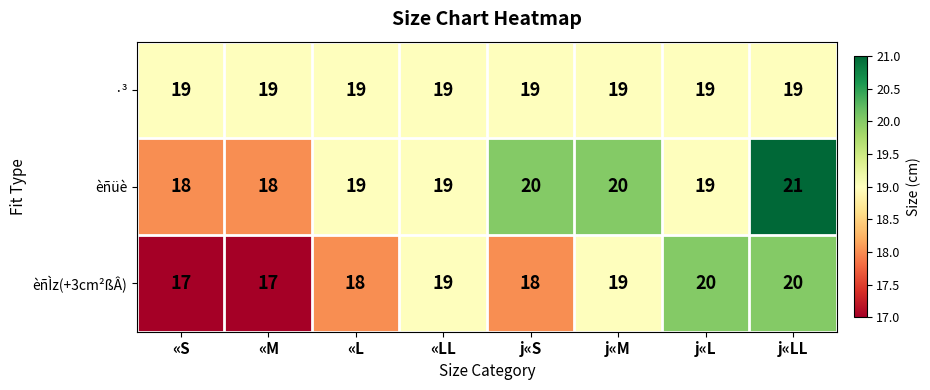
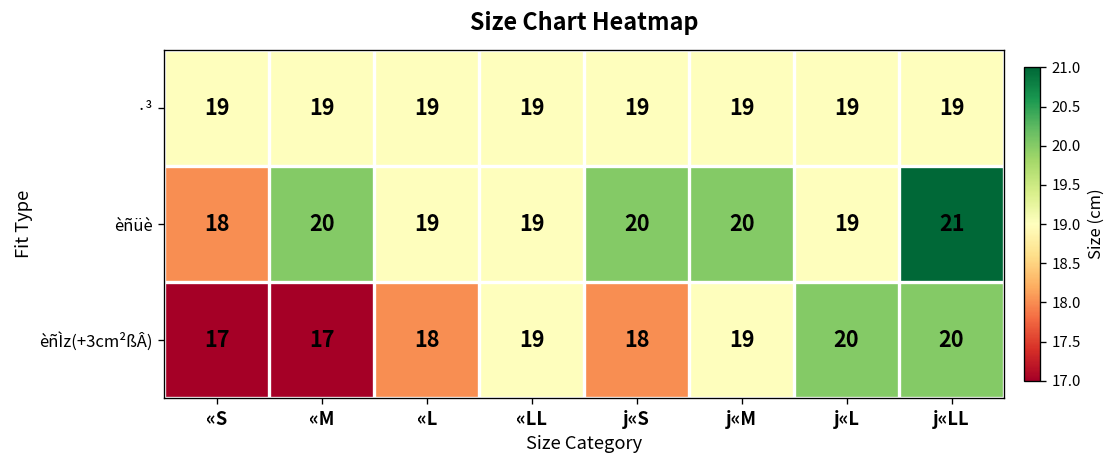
èñüè, «M: 18 -> 20
